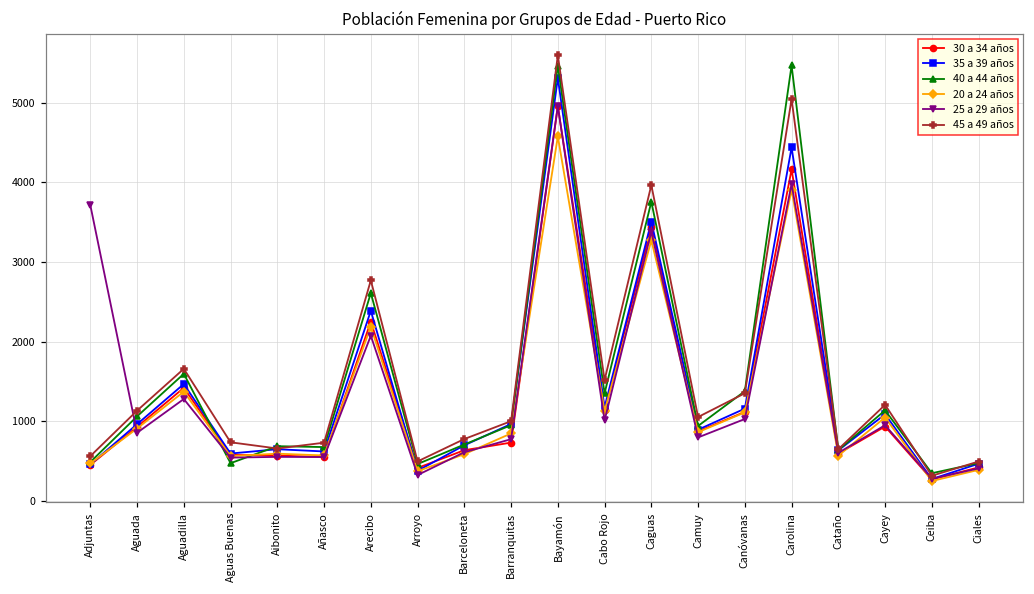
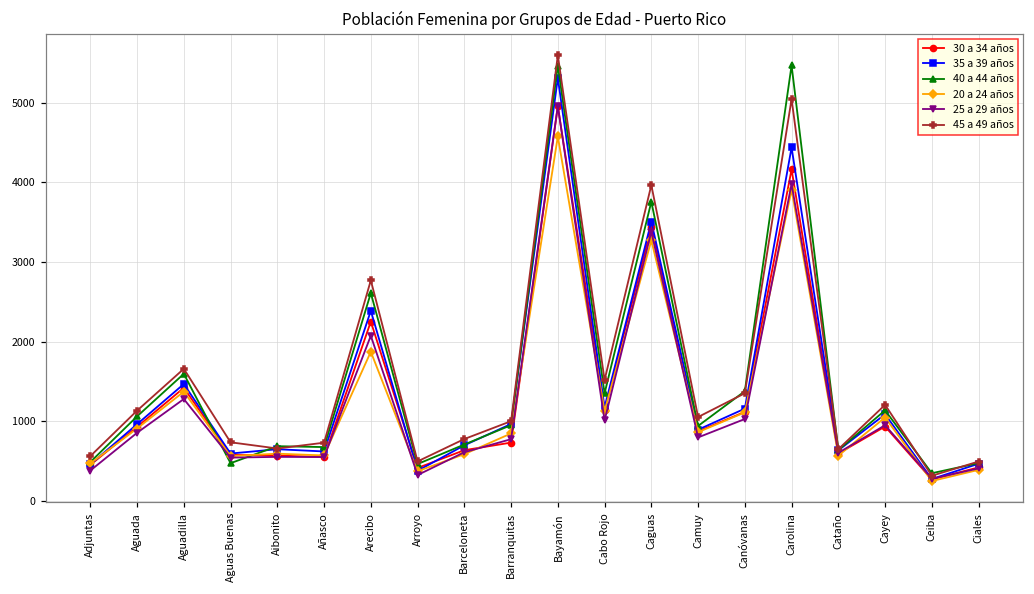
25 a 29 años, Adjuntas: 3700 -> 400
20 a 24 años, Arecibo: 2200 -> 1900
